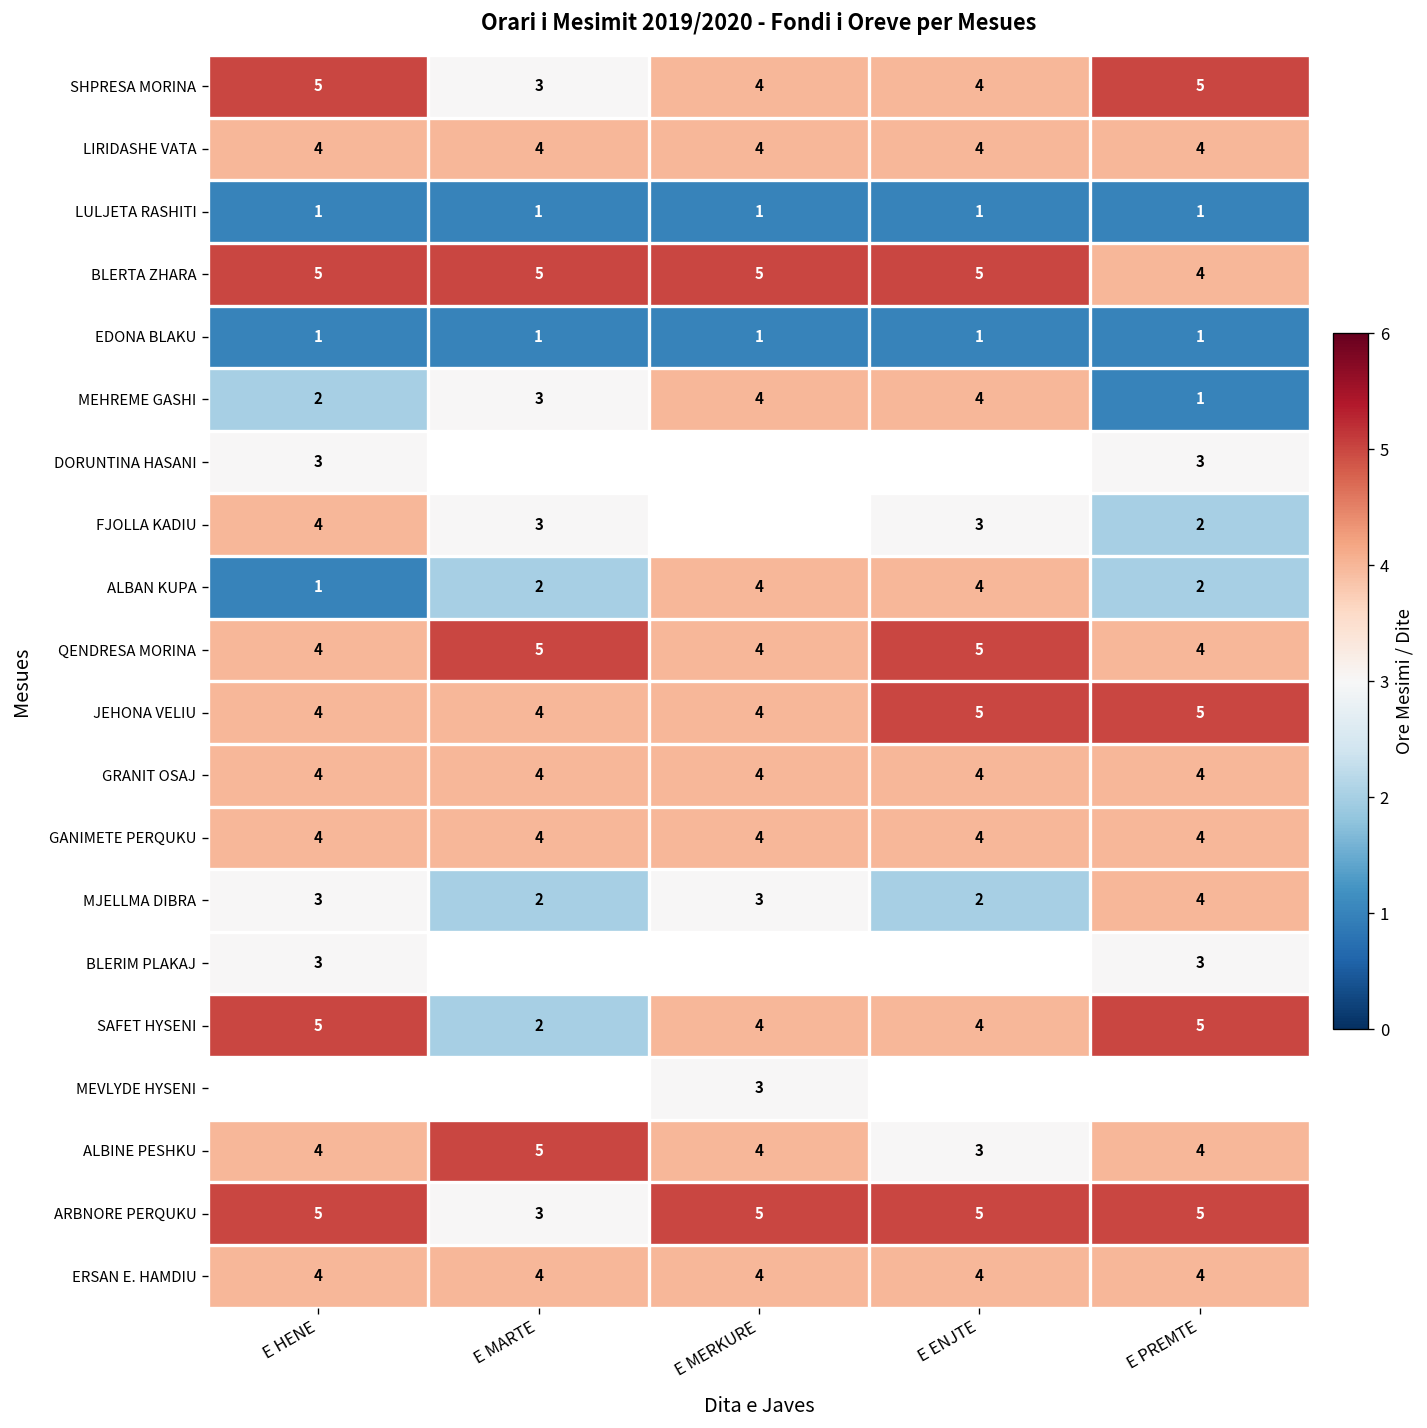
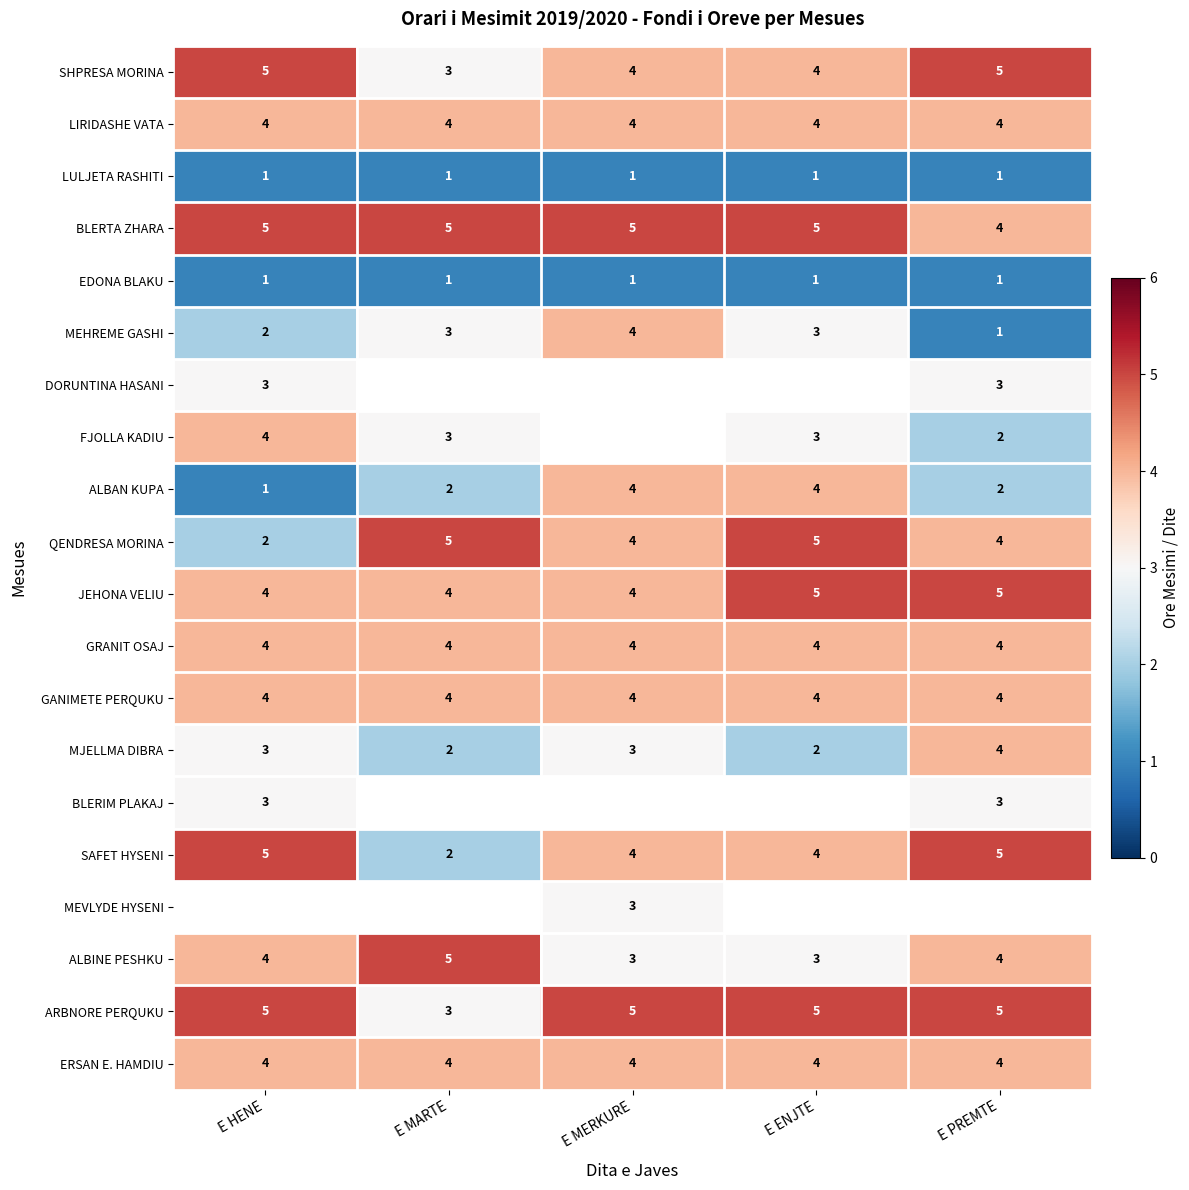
MEHREME GASHI, E ENJTE: 4 -> 3
QENDRESA MORINA, E HENE: 4 -> 2
ALBINE PESHKU, E MERKURE: 4 -> 3
